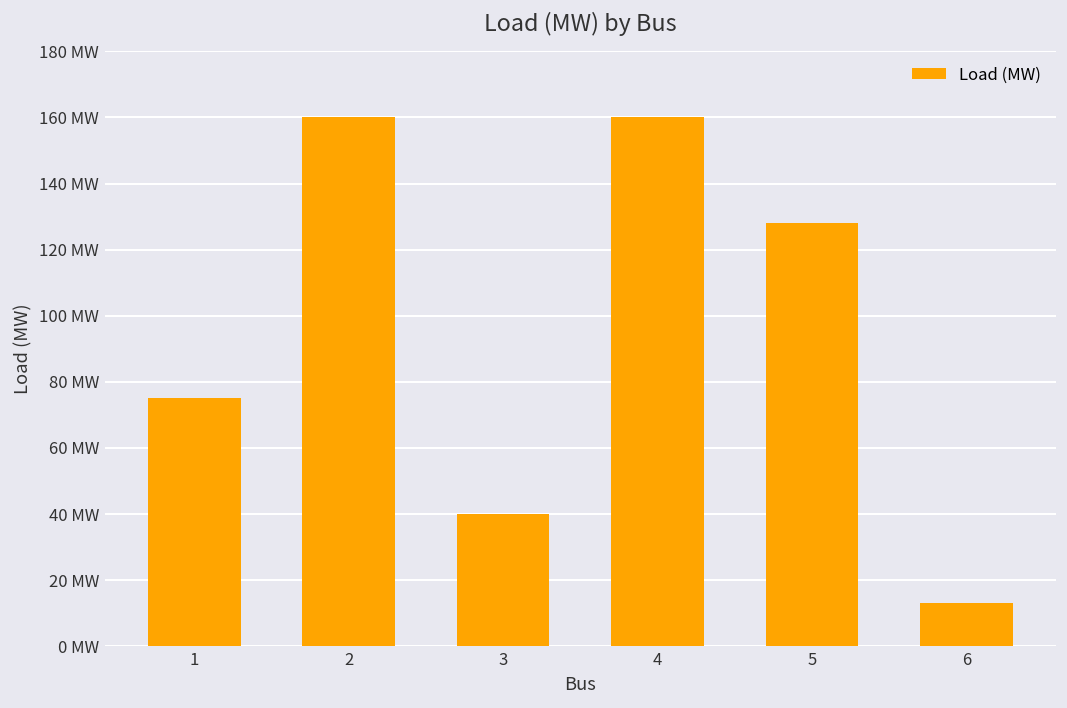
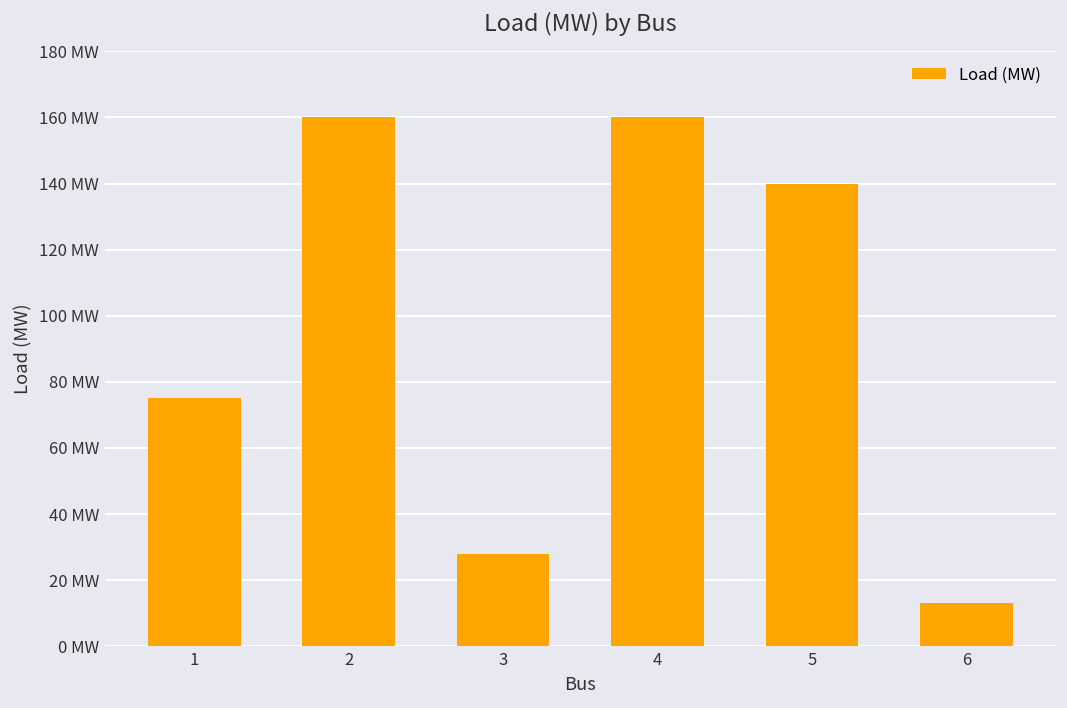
3: 40 MW -> 28 MW
5: 128 MW -> 140 MW
